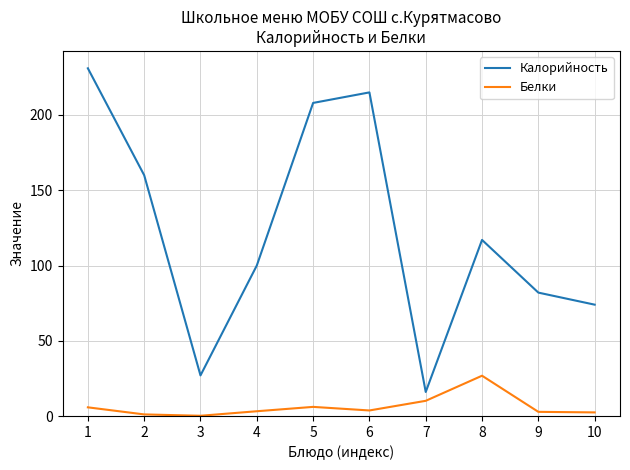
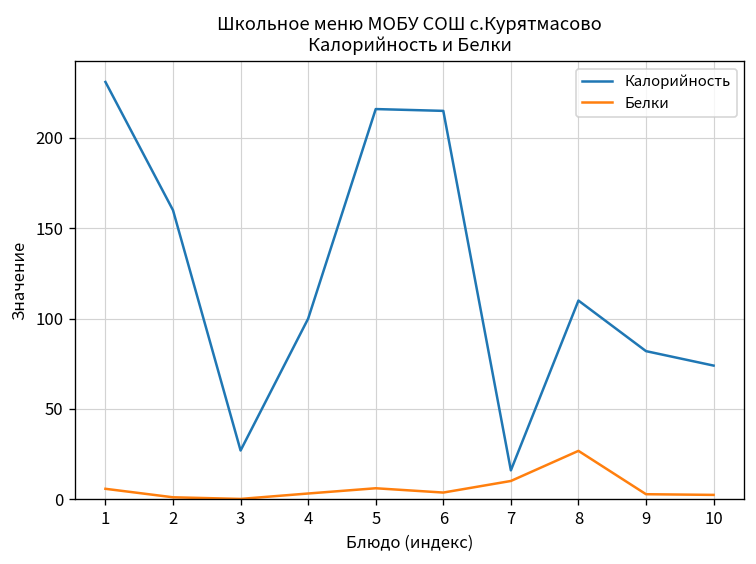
Калорийность, 5: 208 -> 216
Калорийность, 8: 117 -> 110
